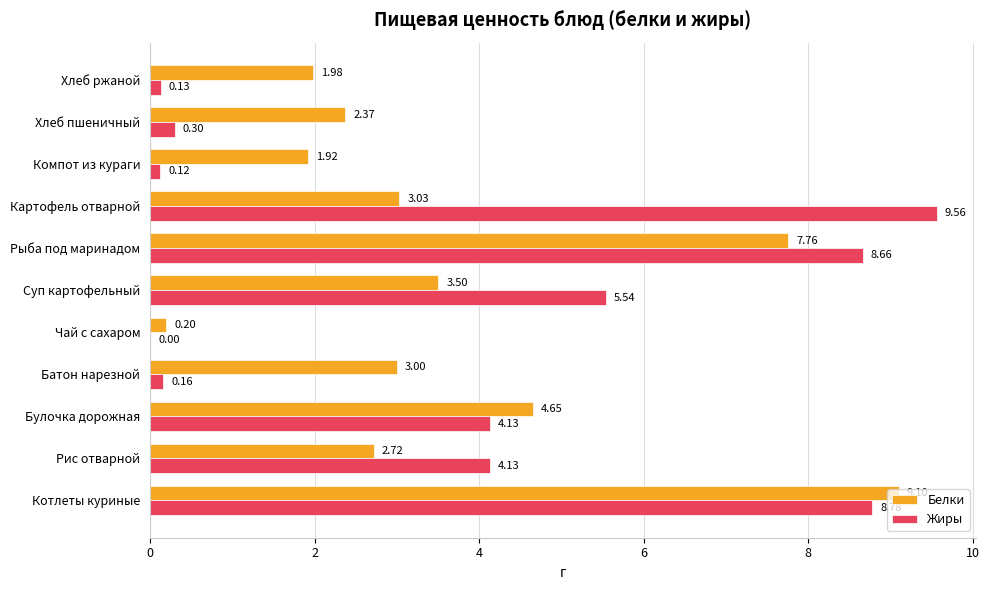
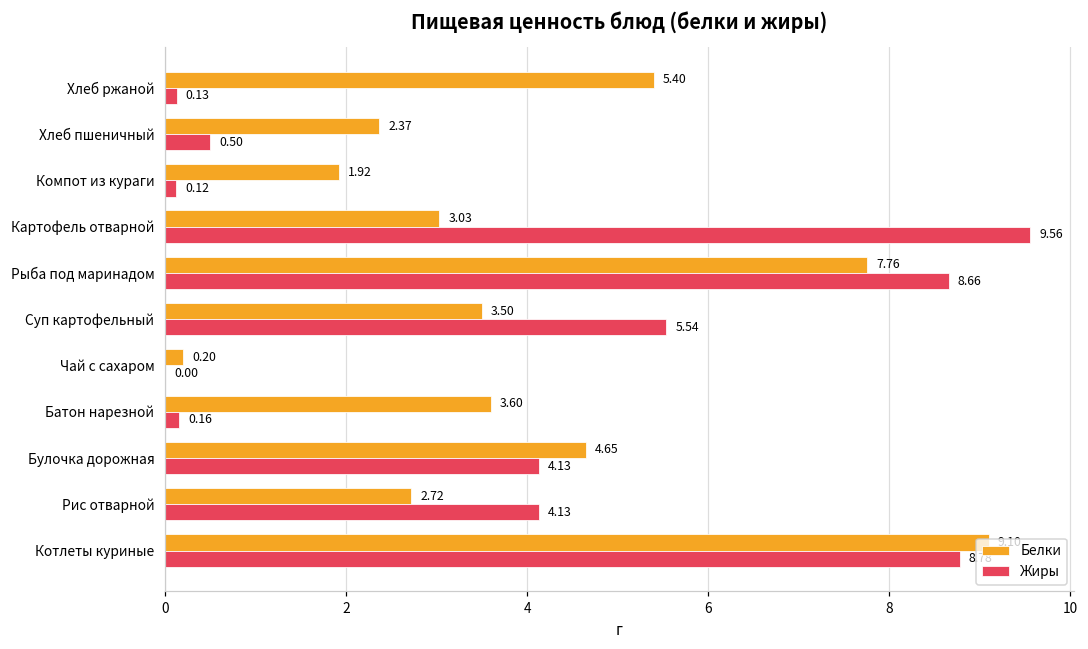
Белки, Хлеб ржаной: 1.98 -> 5.40
Жиры, Хлеб пшеничный: 0.30 -> 0.50
Белки, Батон нарезной: 3.00 -> 3.60
